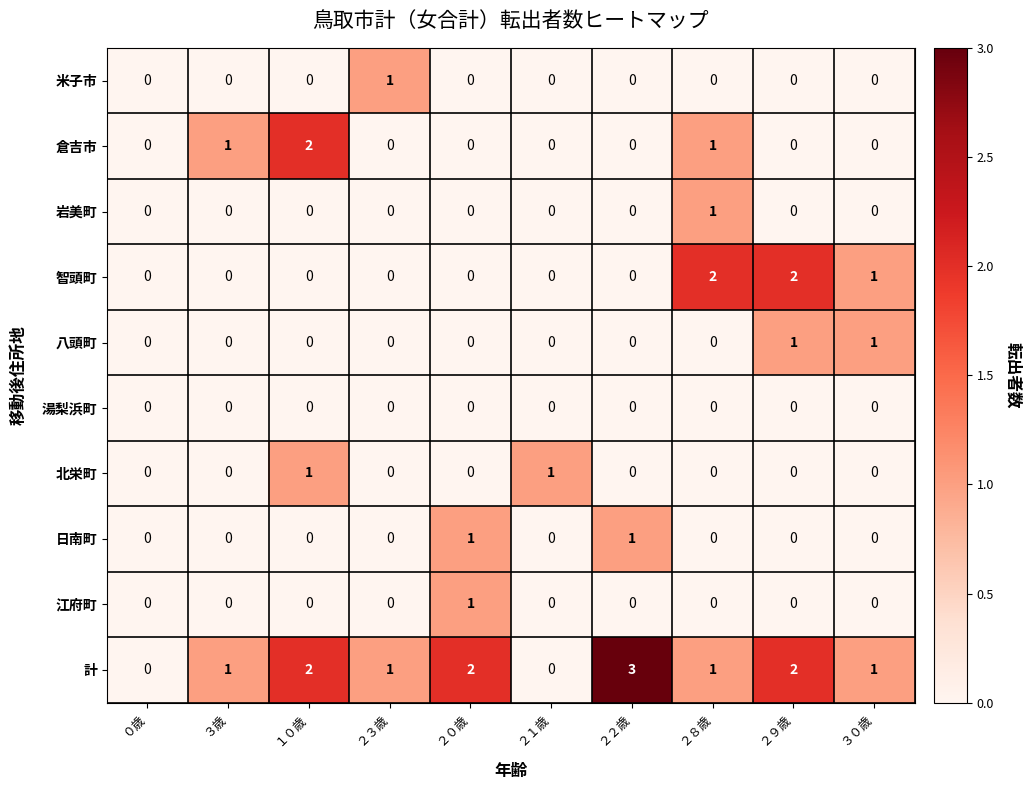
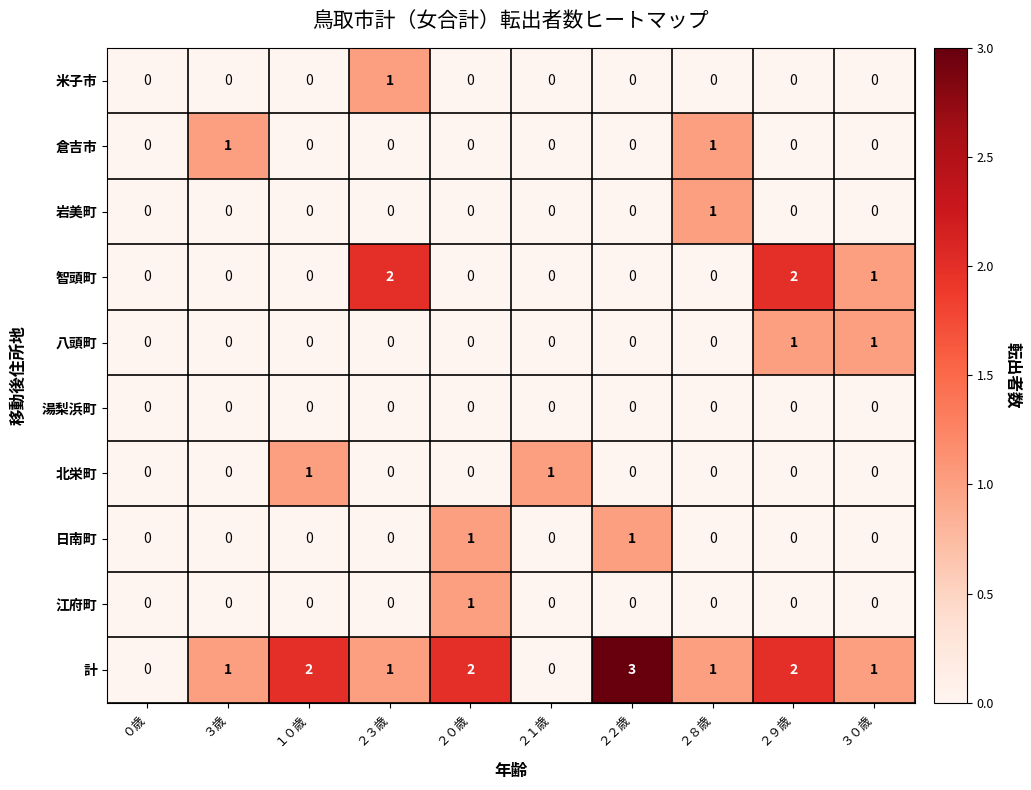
倉吉市, １０歳: 2 -> 0
智頭町, ２３歳: 0 -> 2
智頭町, ２８歳: 2 -> 0
